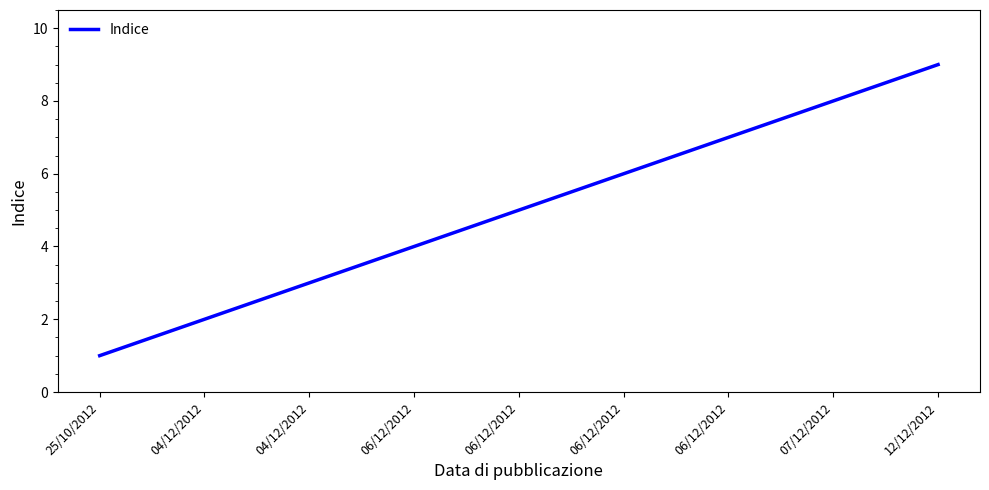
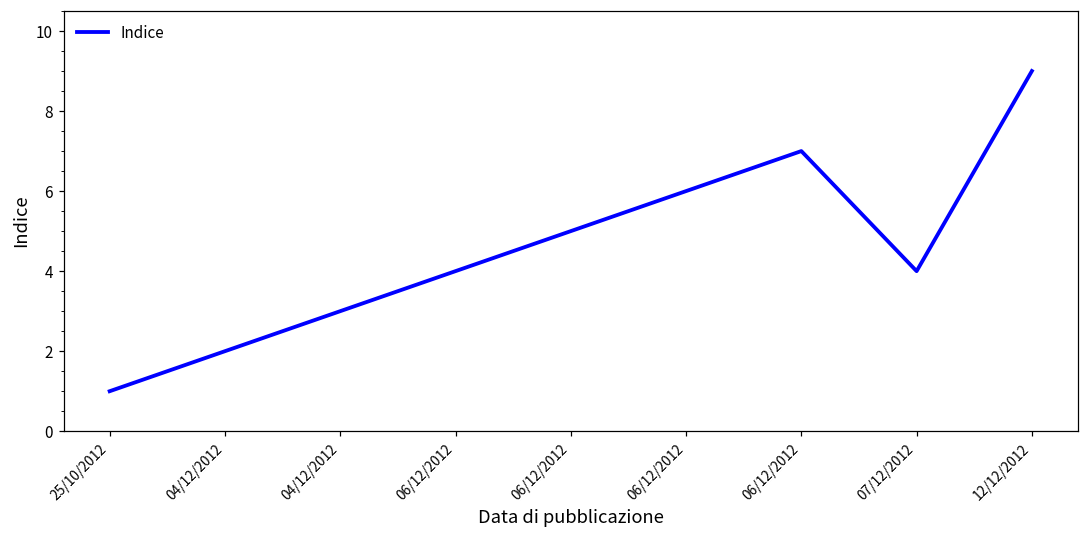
07/12/2012: 8 -> 4
